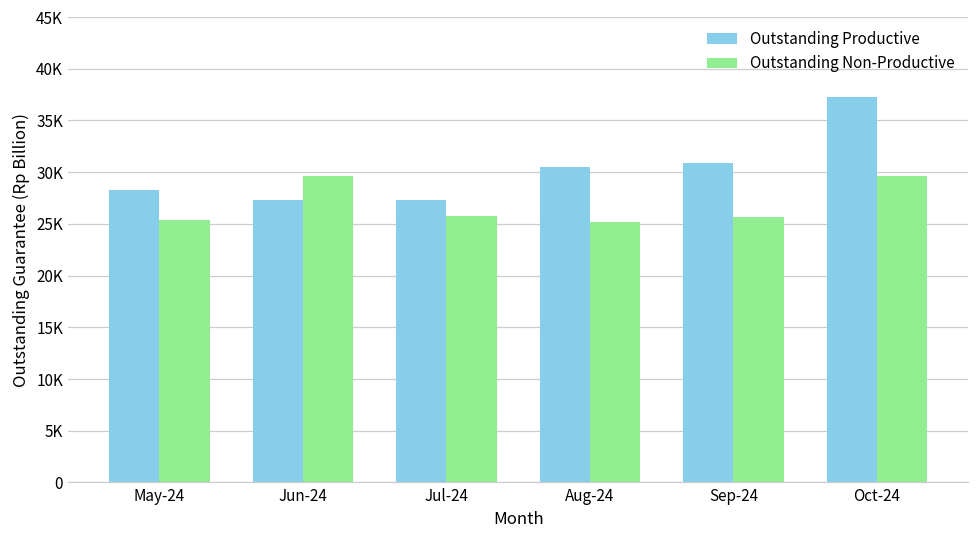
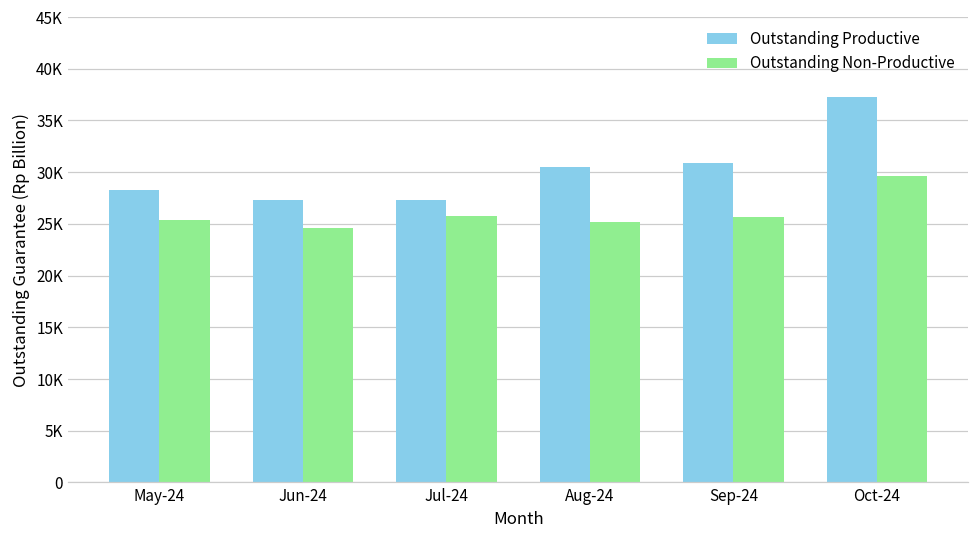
Outstanding Non-Productive, Jun-24: 30000 -> 25000
